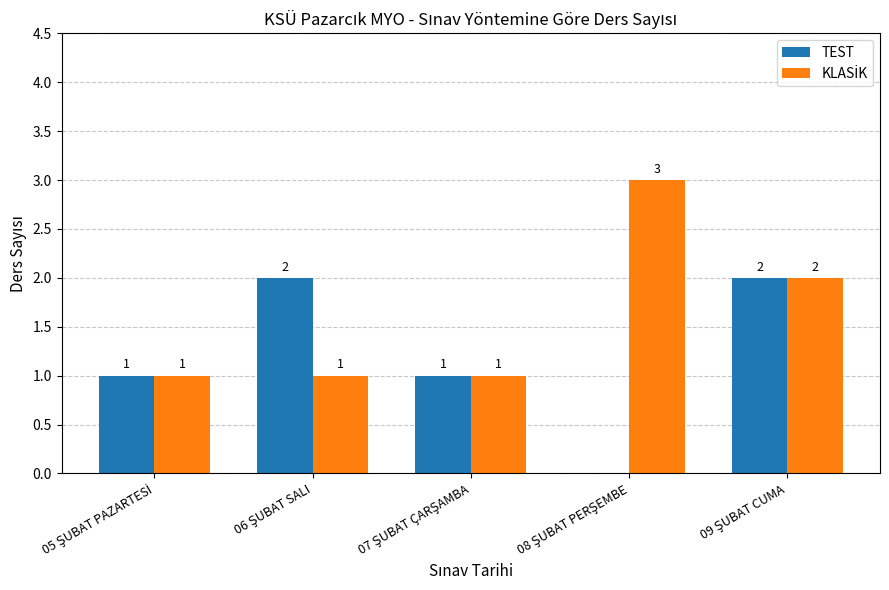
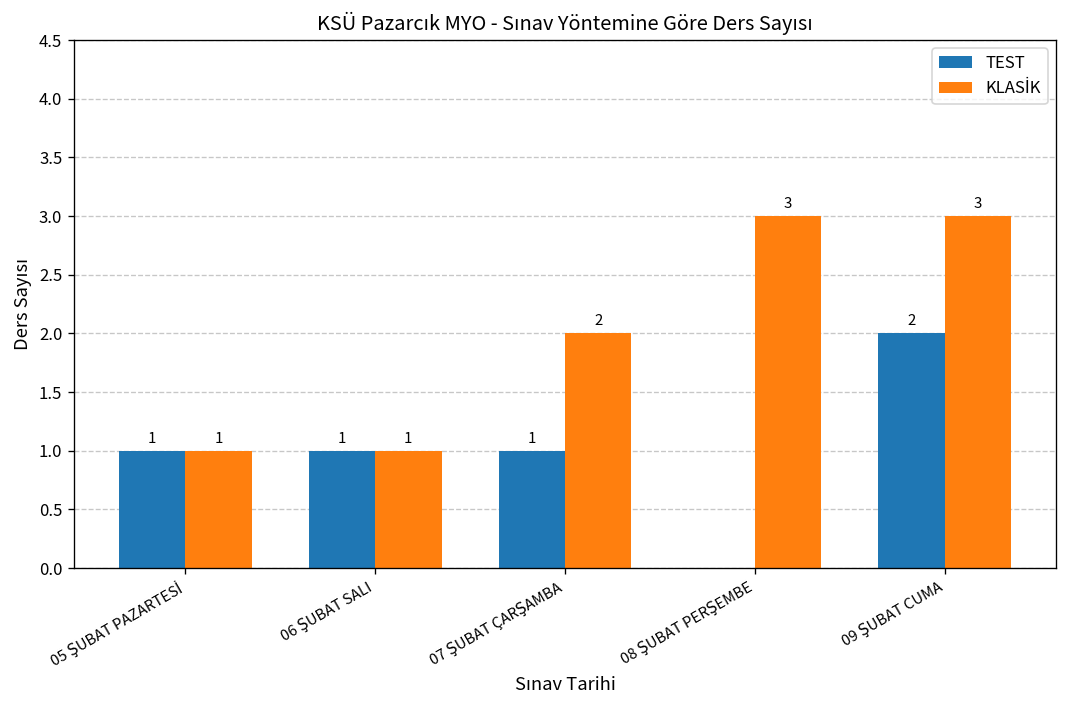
TEST, 06 ŞUBAT SALI: 2 -> 1
KLASİK, 07 ŞUBAT ÇARŞAMBA: 1 -> 2
KLASİK, 09 ŞUBAT CUMA: 2 -> 3
